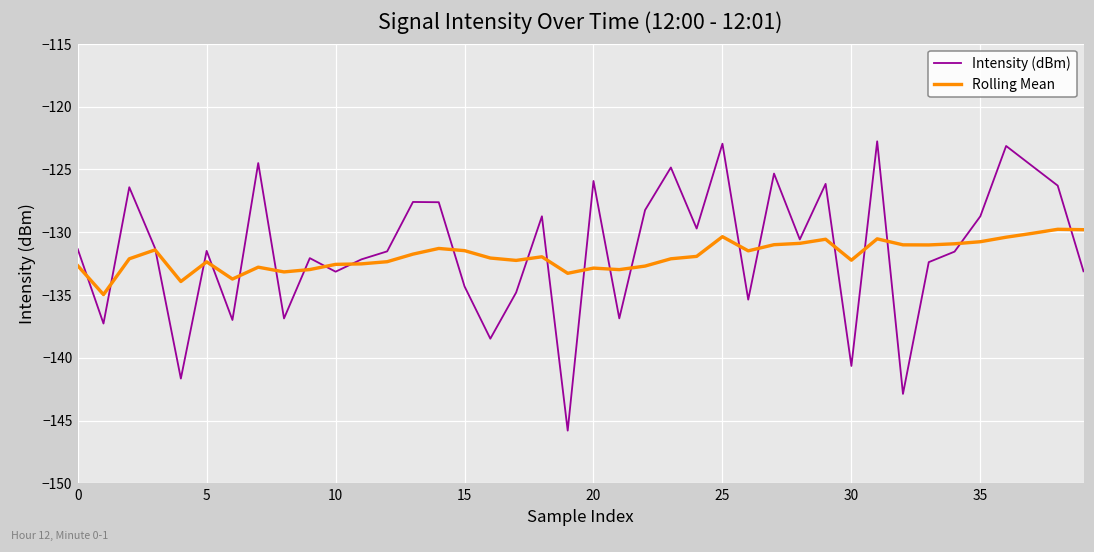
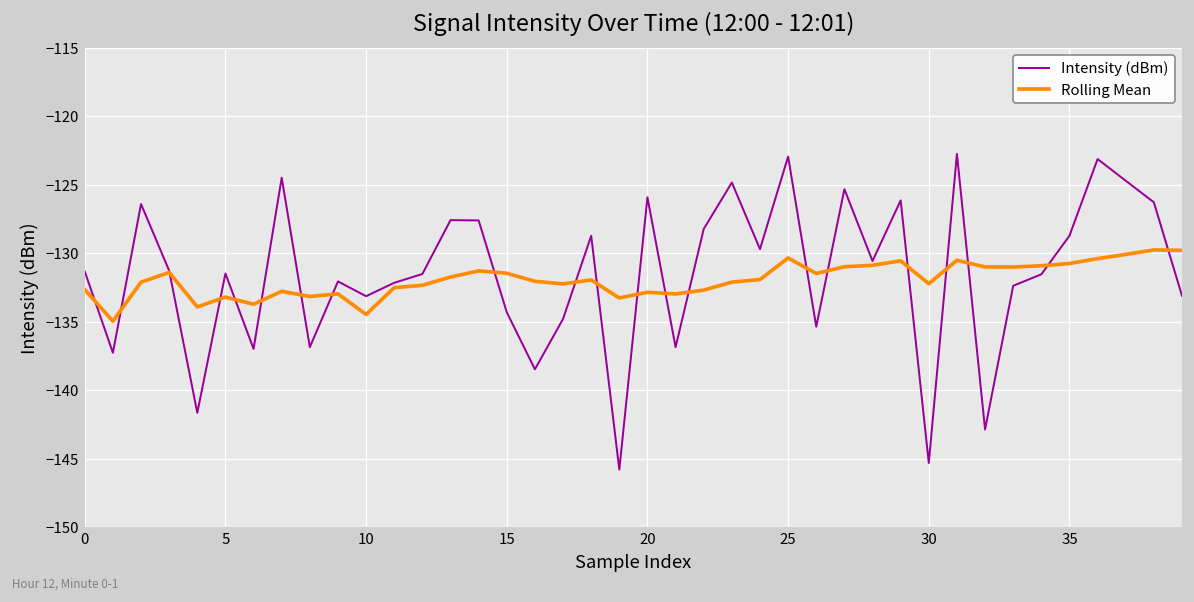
Rolling Mean, 5: -132.4 -> -133.2
Rolling Mean, 10: -132.6 -> -134.5
Intensity (dBm), 30: -140.7 -> -145.3
